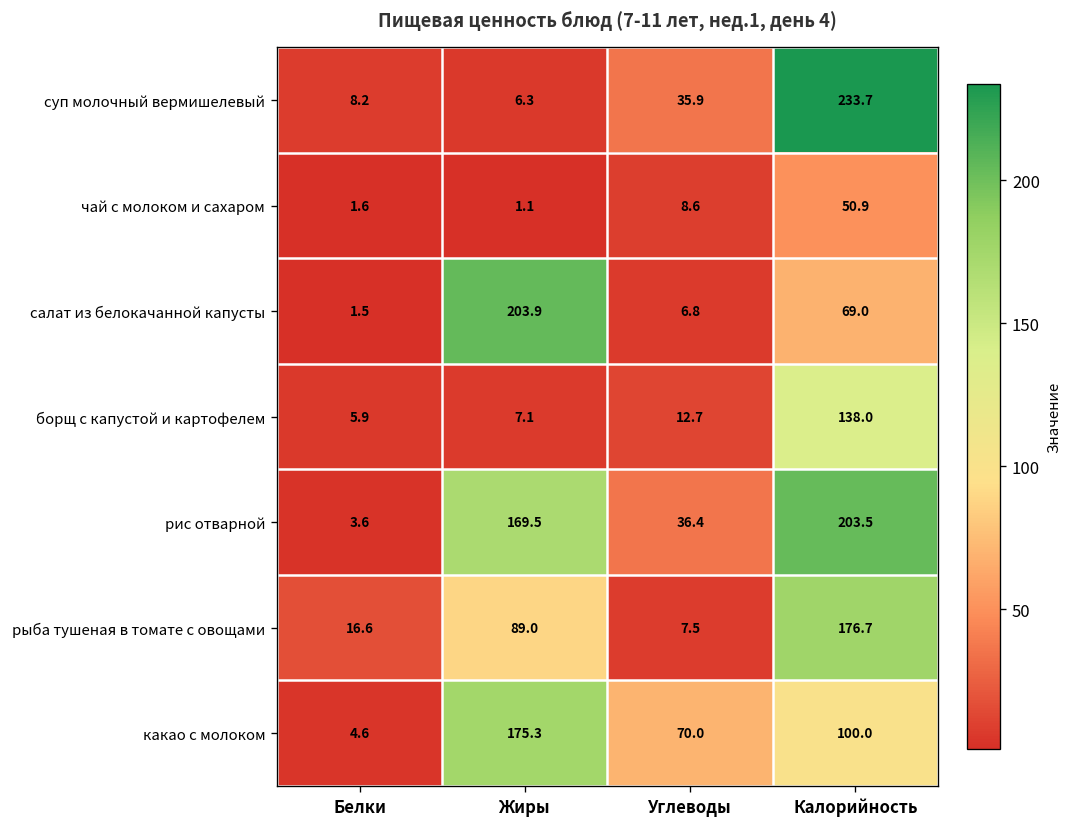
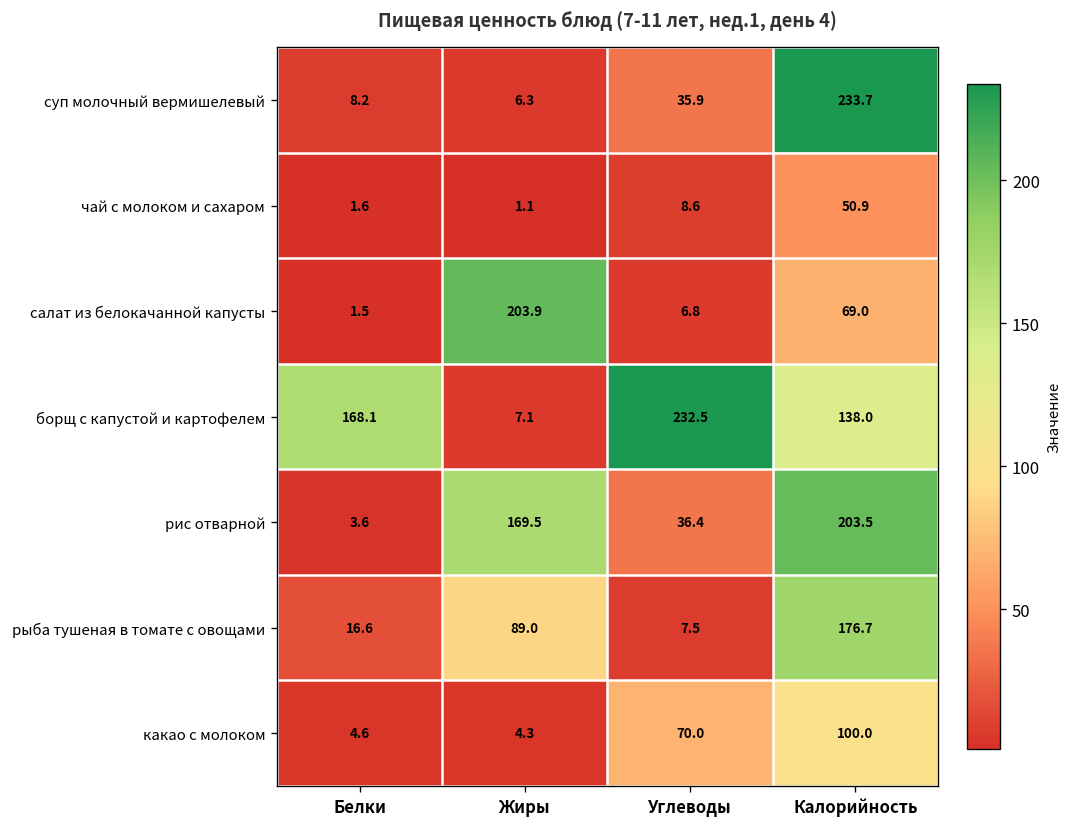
борщ с капустой и картофелем, Белки: 5.9 -> 168.1
борщ с капустой и картофелем, Углеводы: 12.7 -> 232.5
какао с молоком, Жиры: 175.3 -> 4.3
